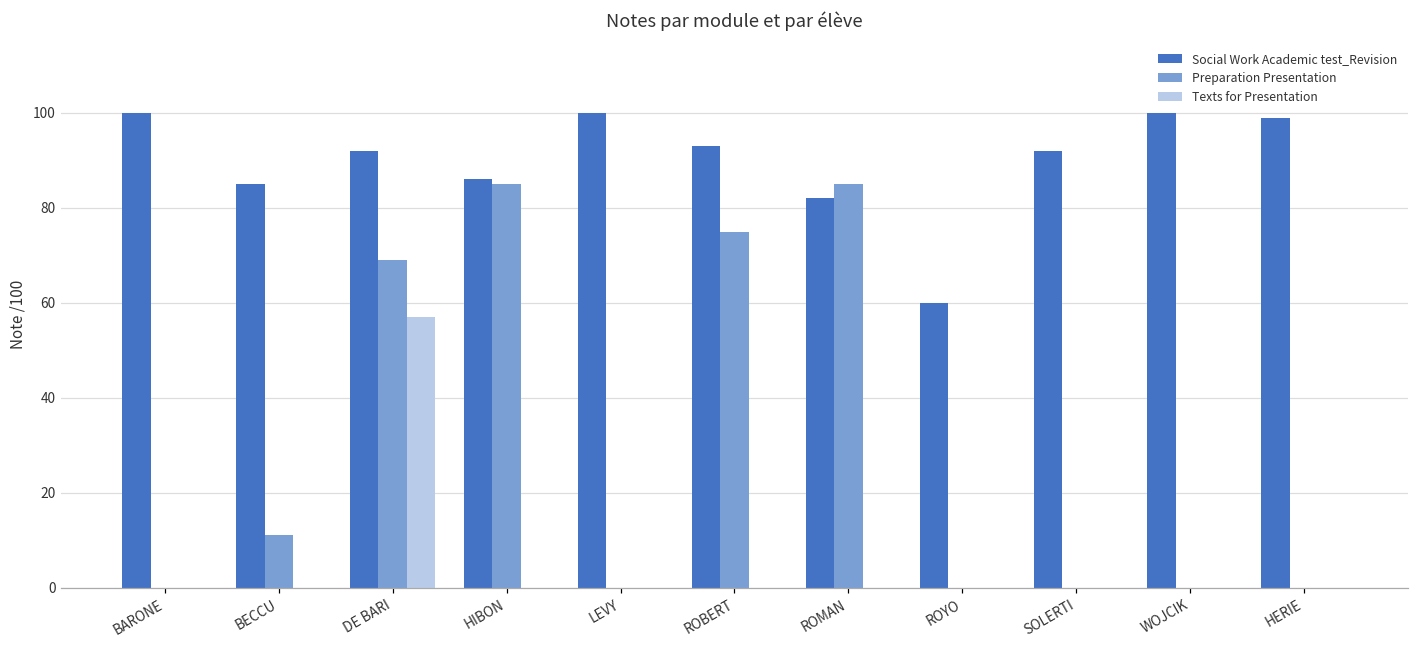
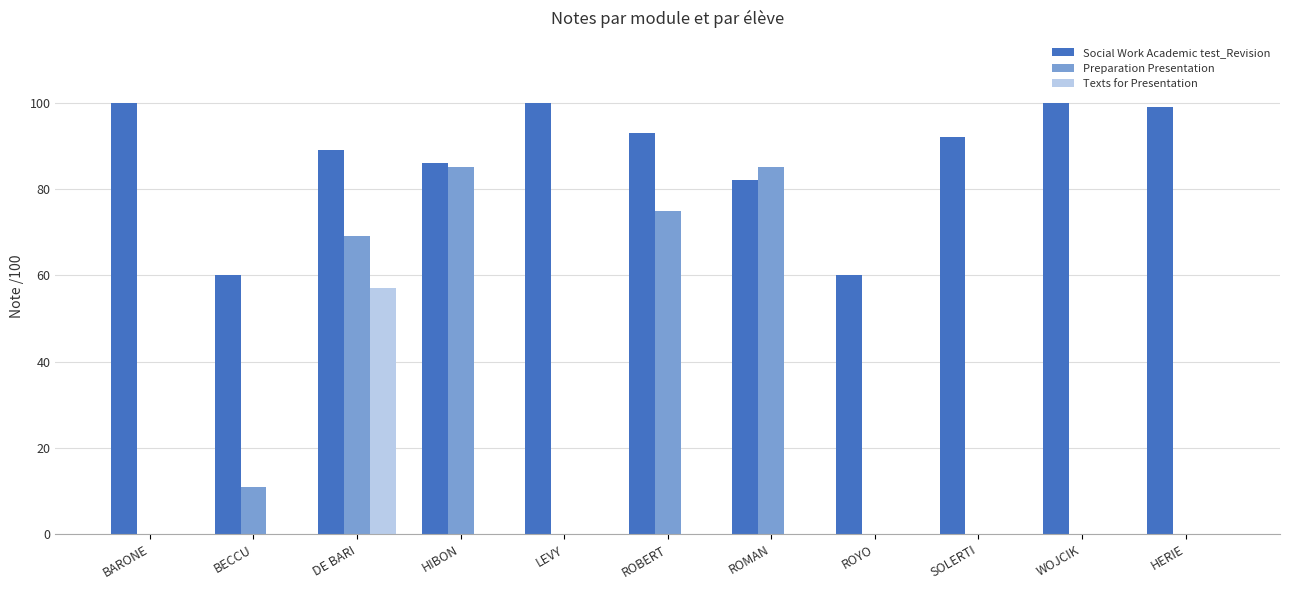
Social Work Academic test_Revision, BECCU: 85 -> 60
Social Work Academic test_Revision, DE BARI: 92 -> 89
